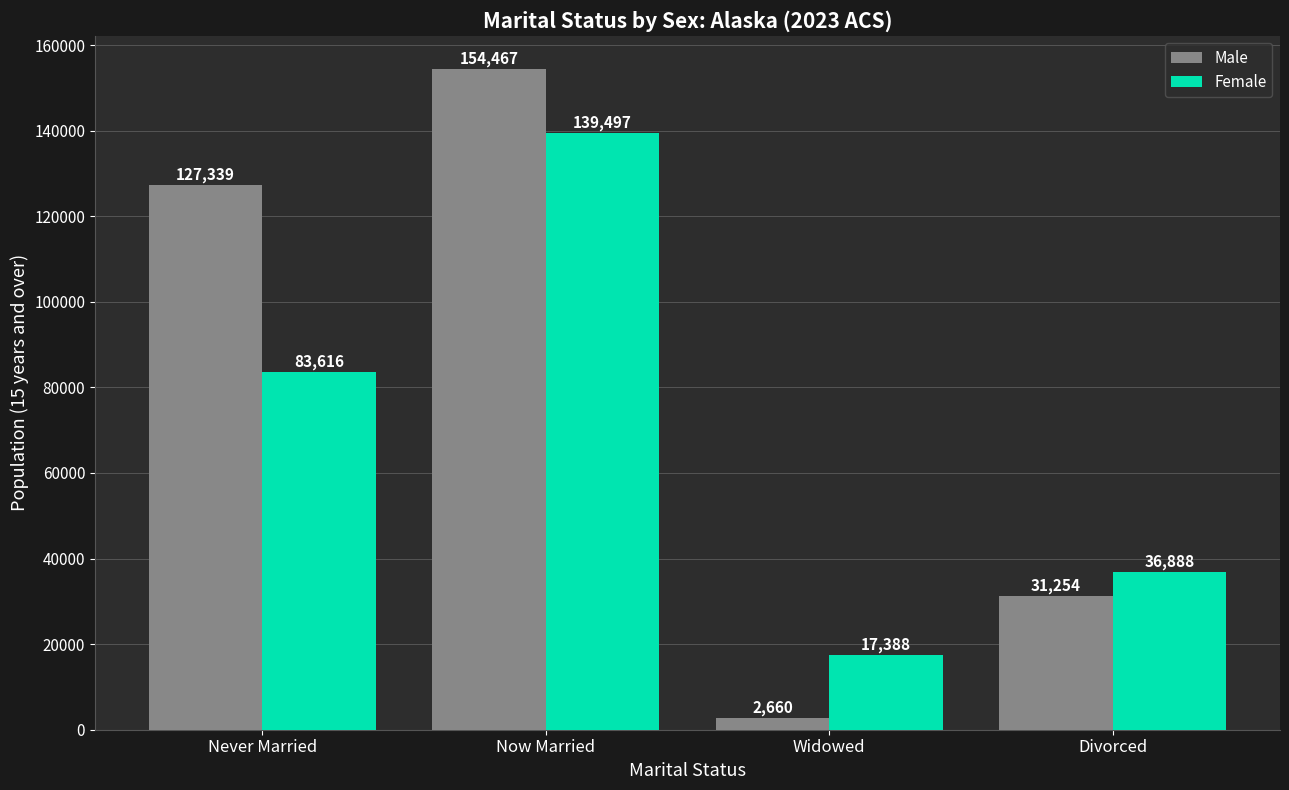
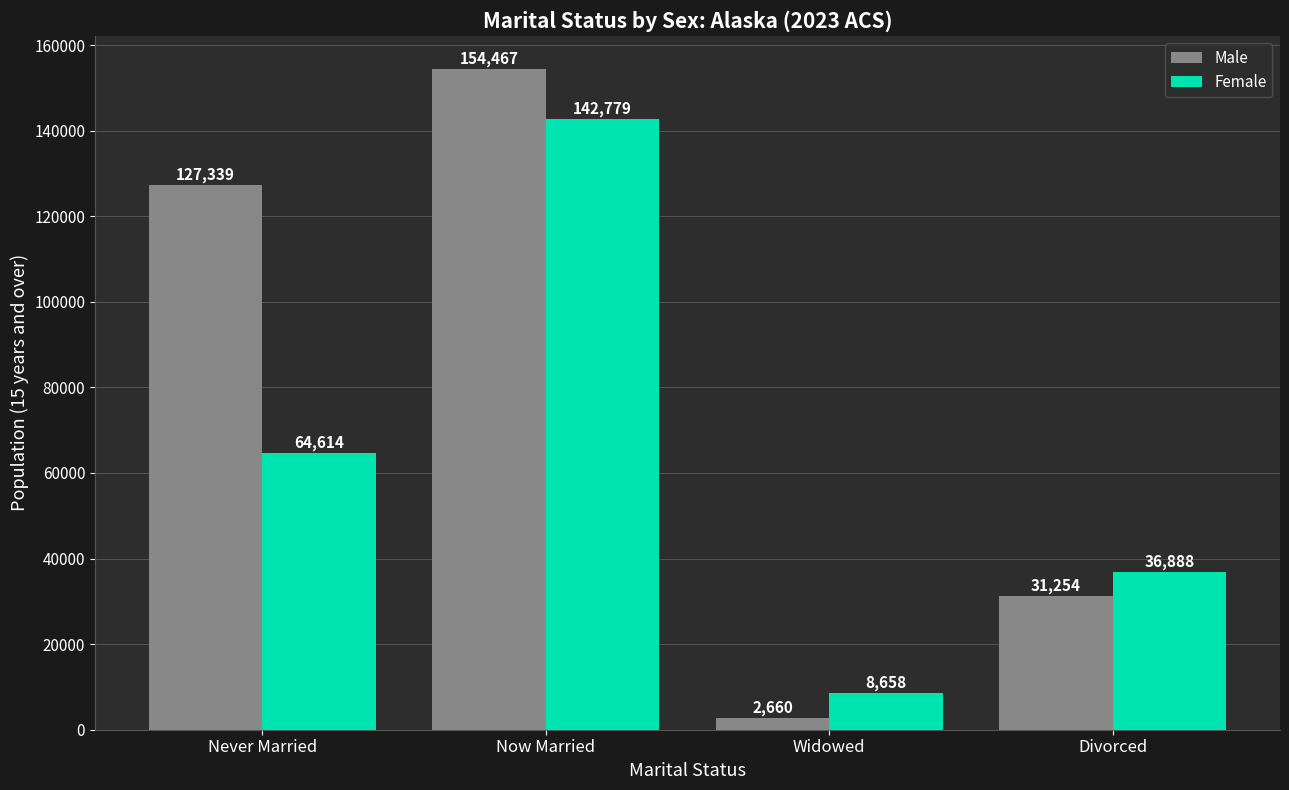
Female, Never Married: 83,616 -> 64,614
Female, Now Married: 139,497 -> 142,779
Female, Widowed: 17,388 -> 8,658
